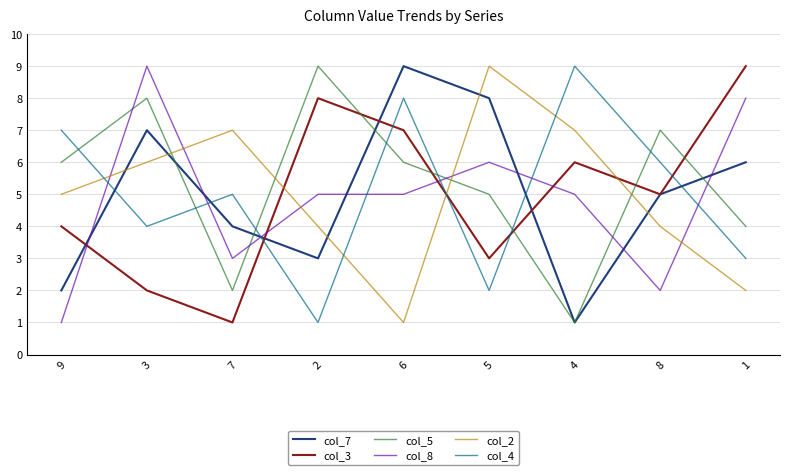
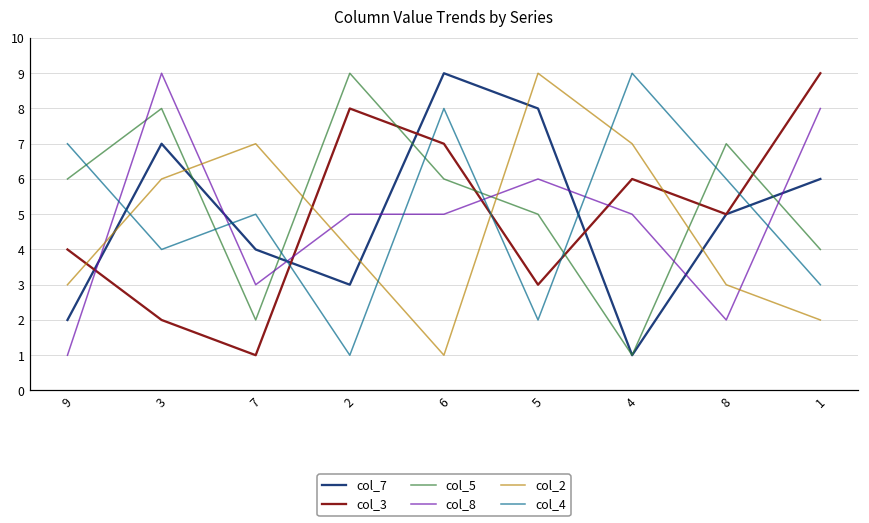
col_2, 9: 5 -> 3
col_2, 8: 4 -> 3
